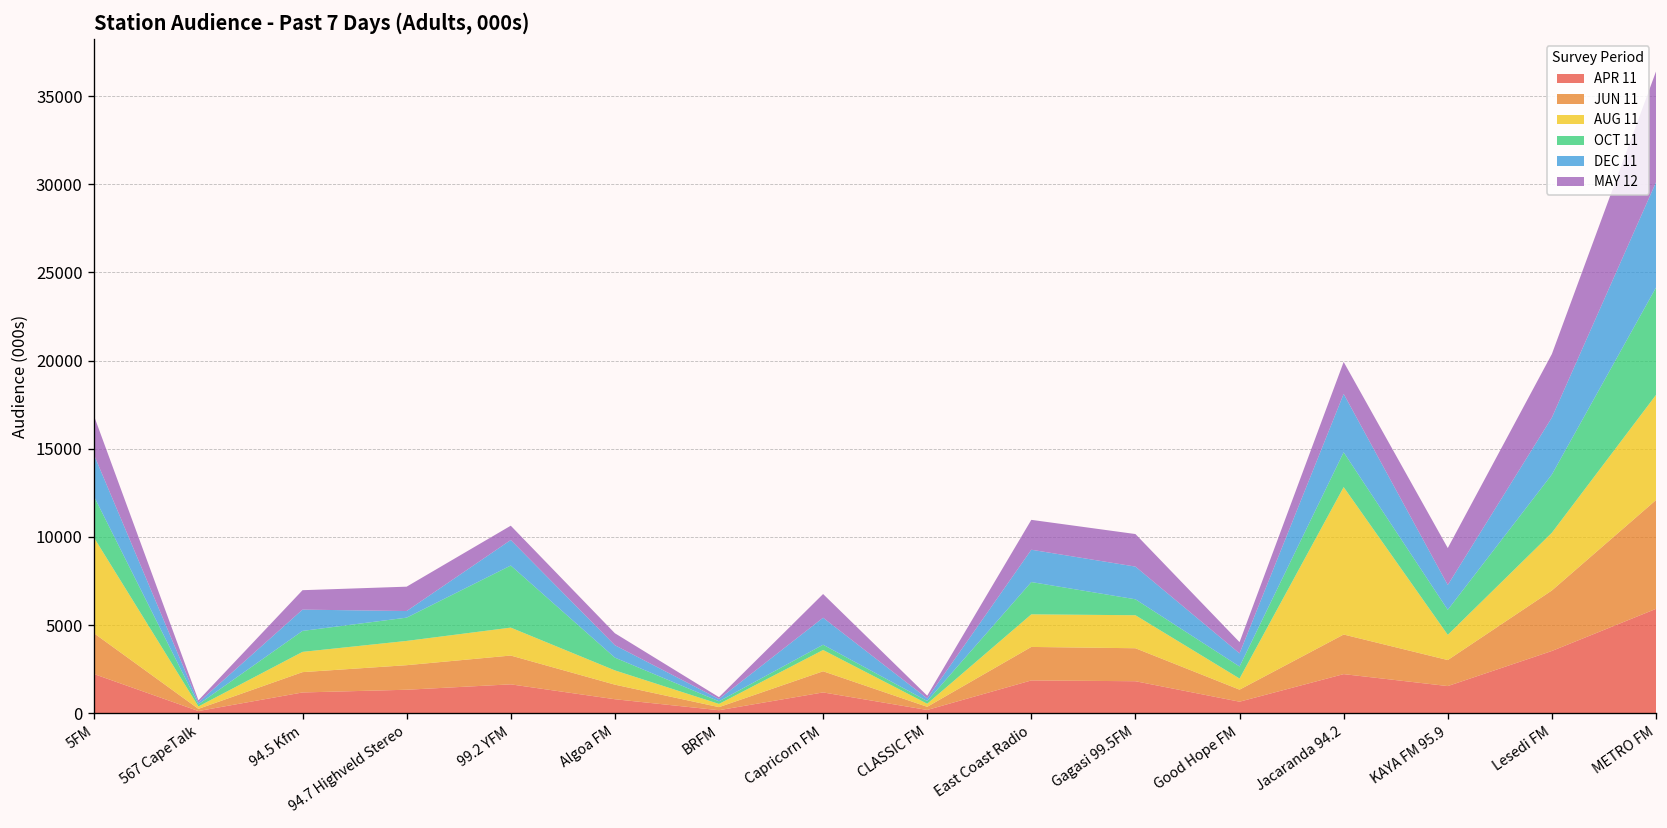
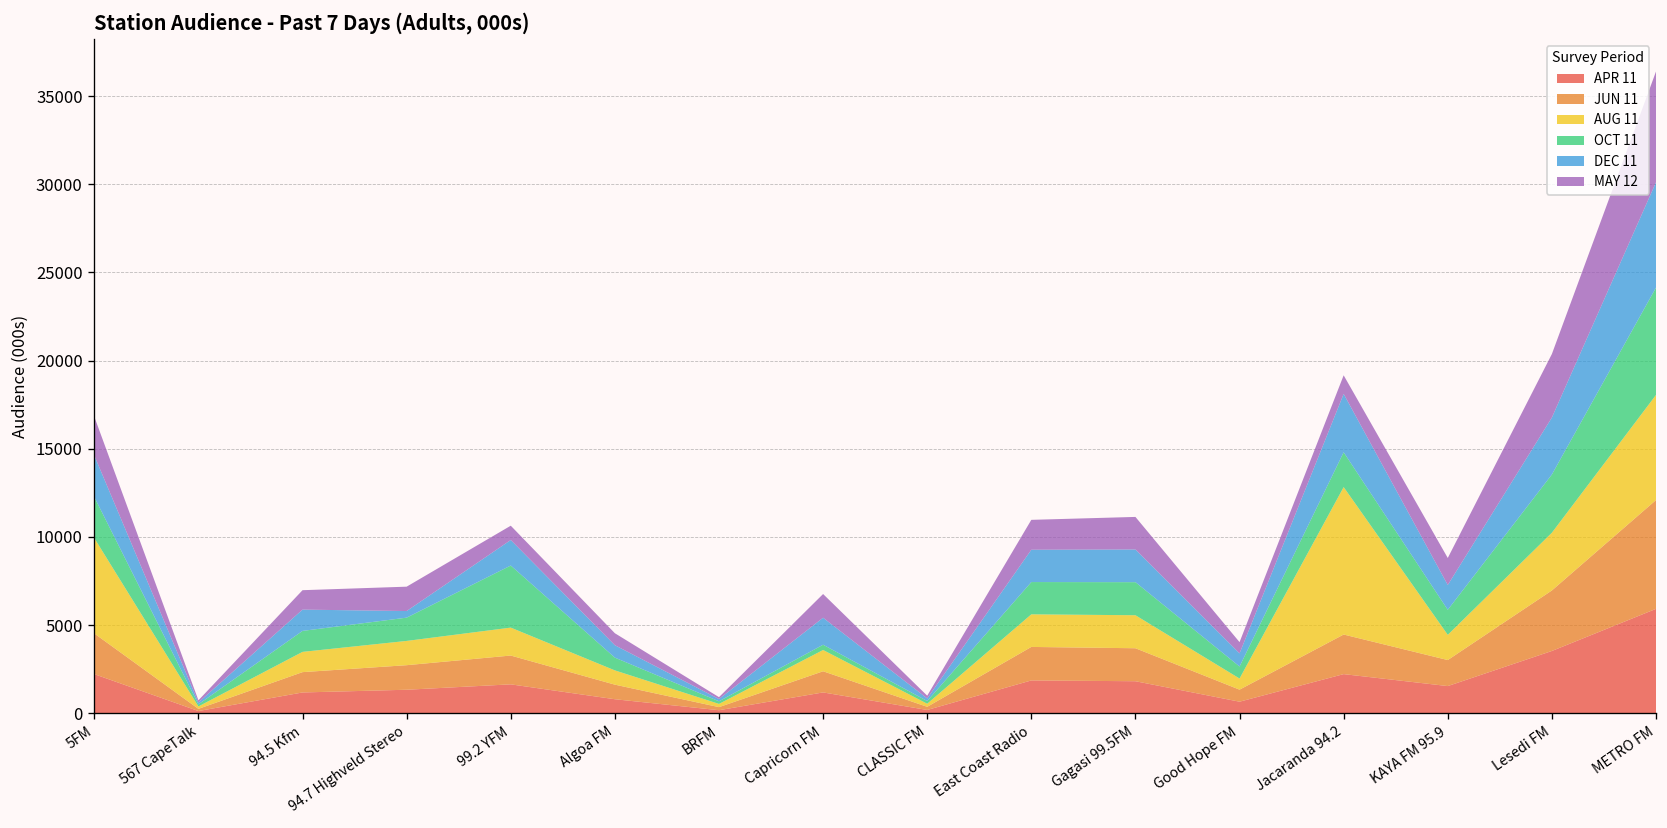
OCT 11, Gagasi 99.5FM: 900 -> 1900
MAY 12, Jacaranda 94.2: 1800 -> 1100
MAY 12, KAYA FM 95.9: 2100 -> 1500
